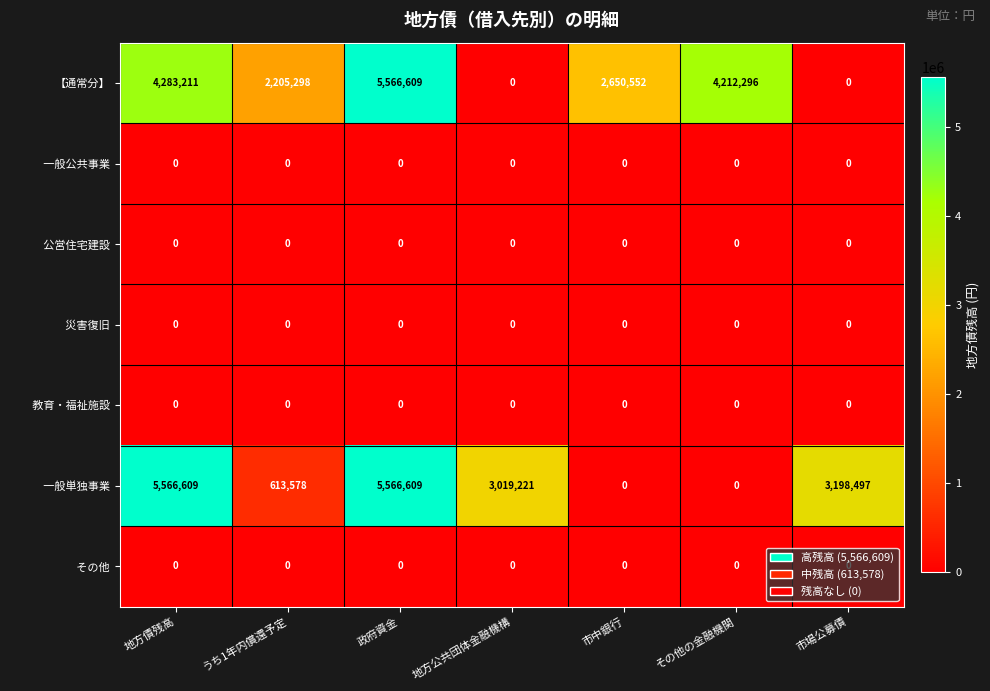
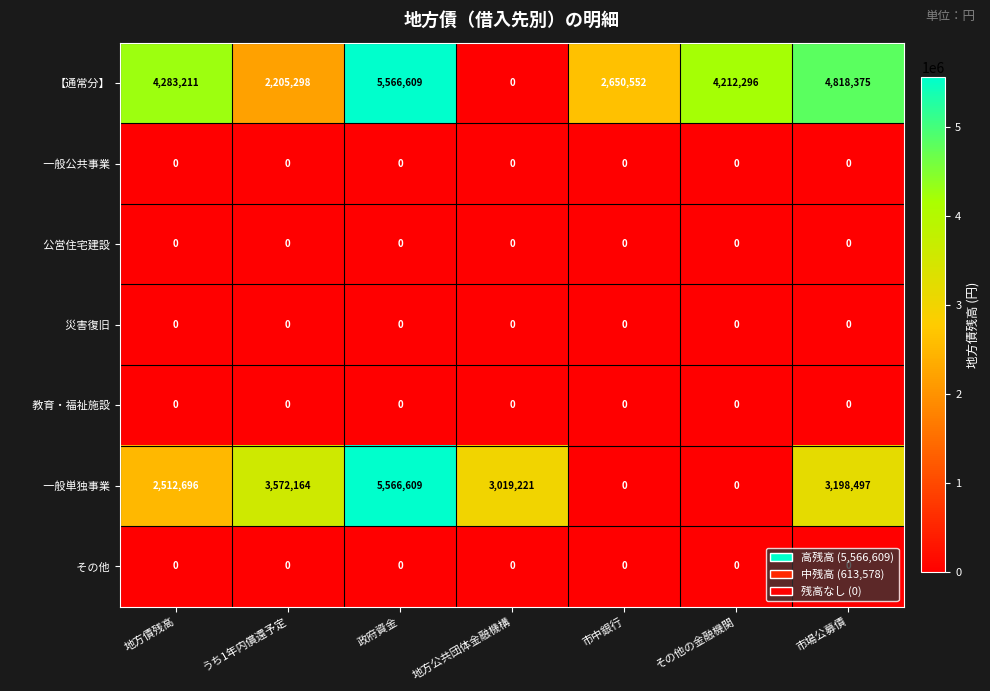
【通常分】, 市場公募債: 0 -> 4,818,375
一般単独事業, 地方債残高: 5,566,609 -> 2,512,696
一般単独事業, うち1年内償還予定: 613,578 -> 3,572,164
